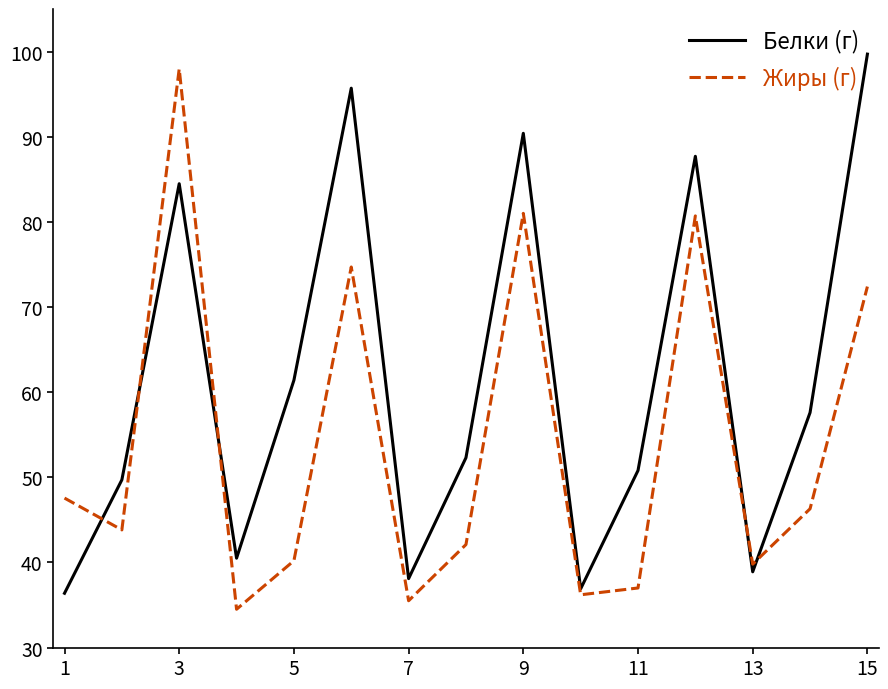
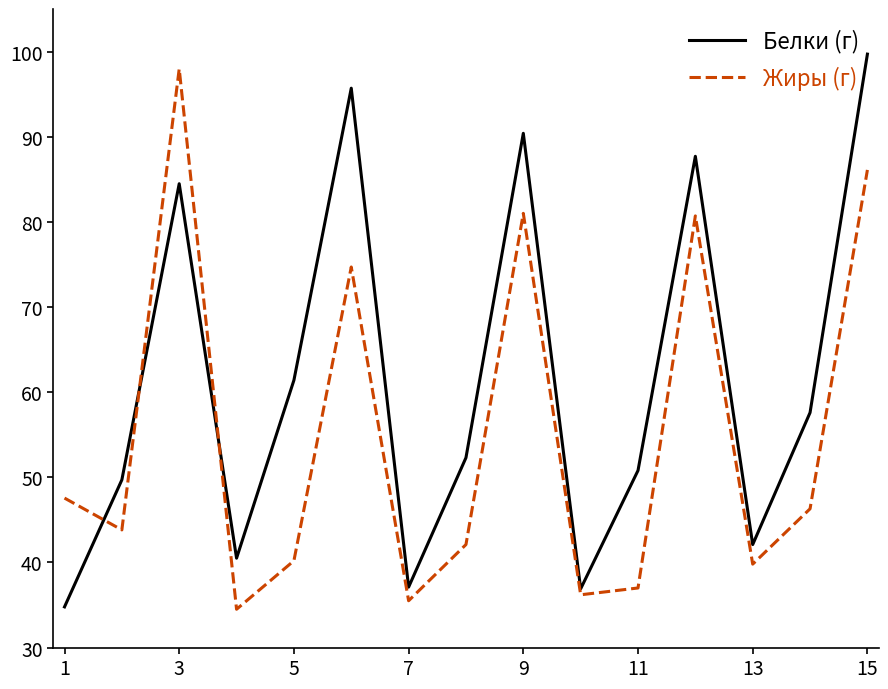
Белки (г), 1: 36 -> 35
Белки (г), 7: 38 -> 37
Белки (г), 13: 39 -> 42
Жиры (г), 15: 72 -> 86
